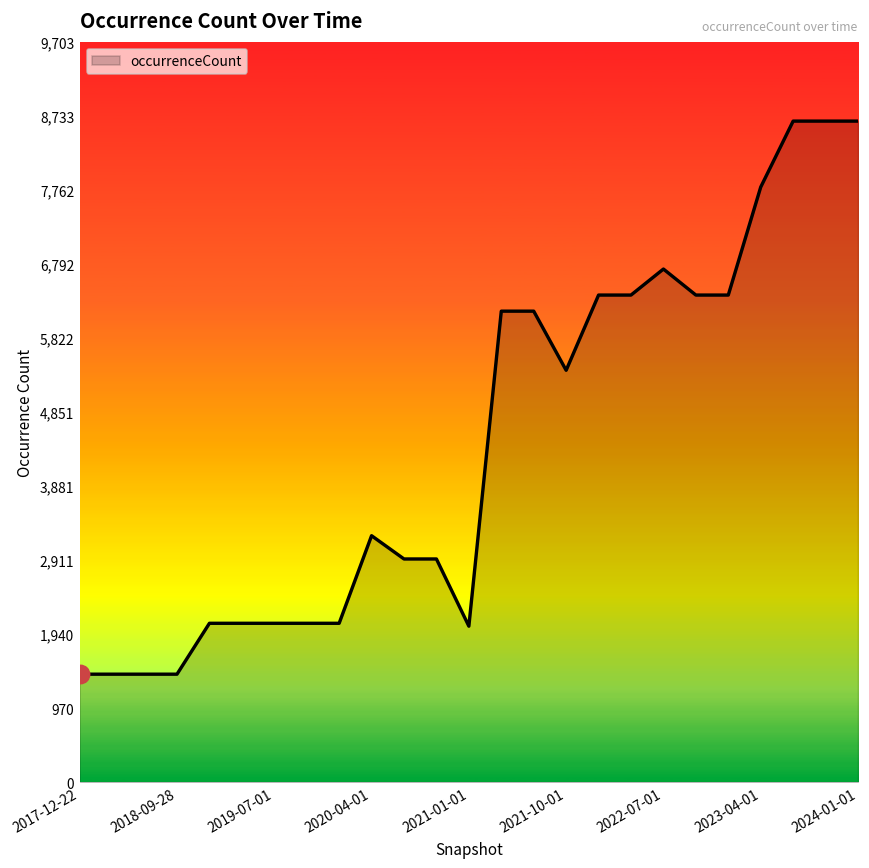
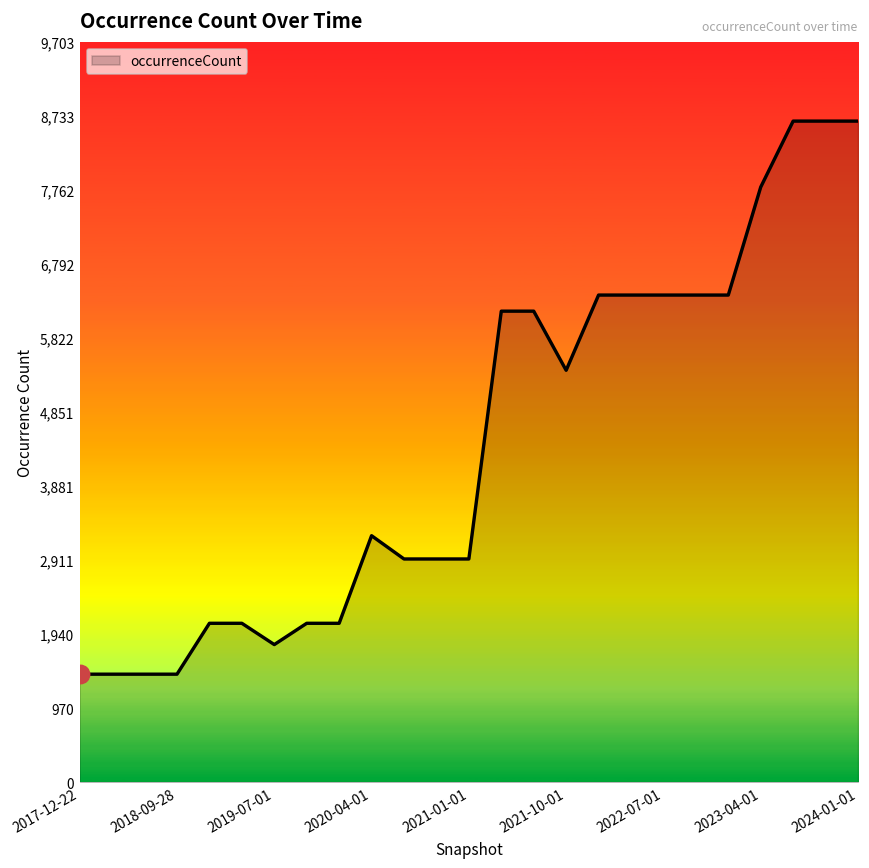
occurrenceCount, 2019-07-01: 2,100 -> 1,800
occurrenceCount, 2021-01-01: 2,000 -> 2,900
occurrenceCount, 2022-07-01: 6,700 -> 6,400
